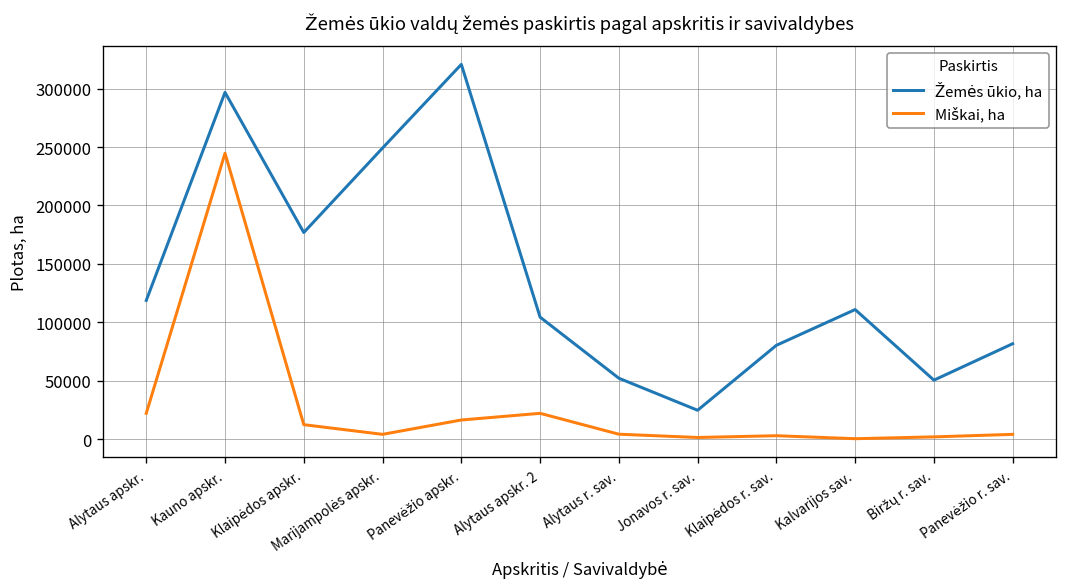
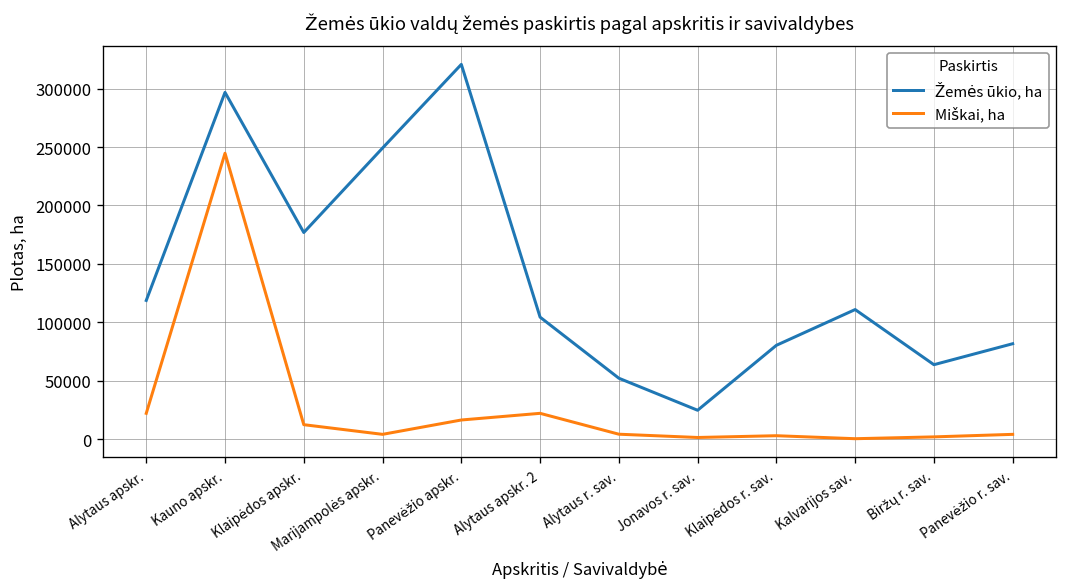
Žemės ūkio, ha, Biržų r. sav.: 50000 -> 60000
